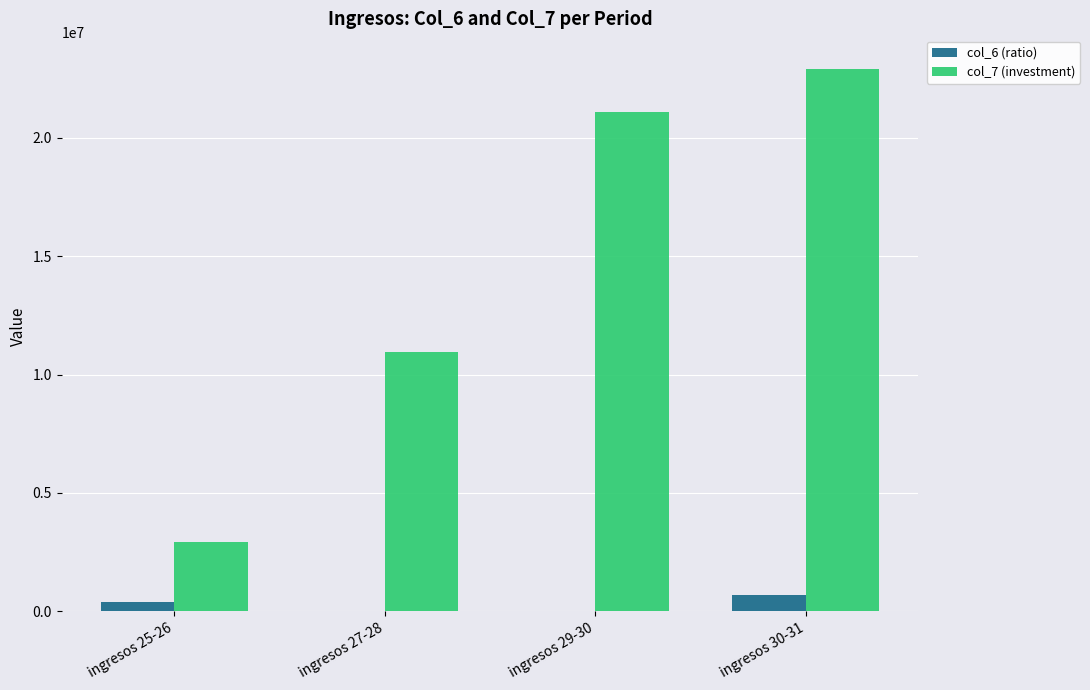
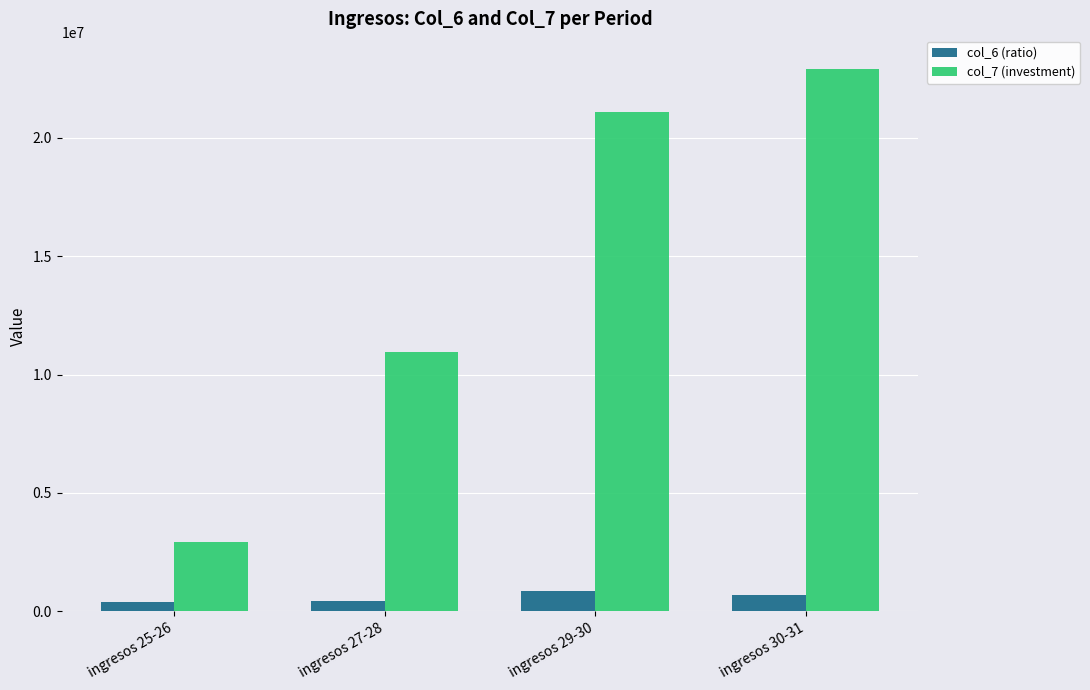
col_6 (ratio), ingresos 27-28: 0 -> 400000
col_6 (ratio), ingresos 29-30: 0 -> 900000
